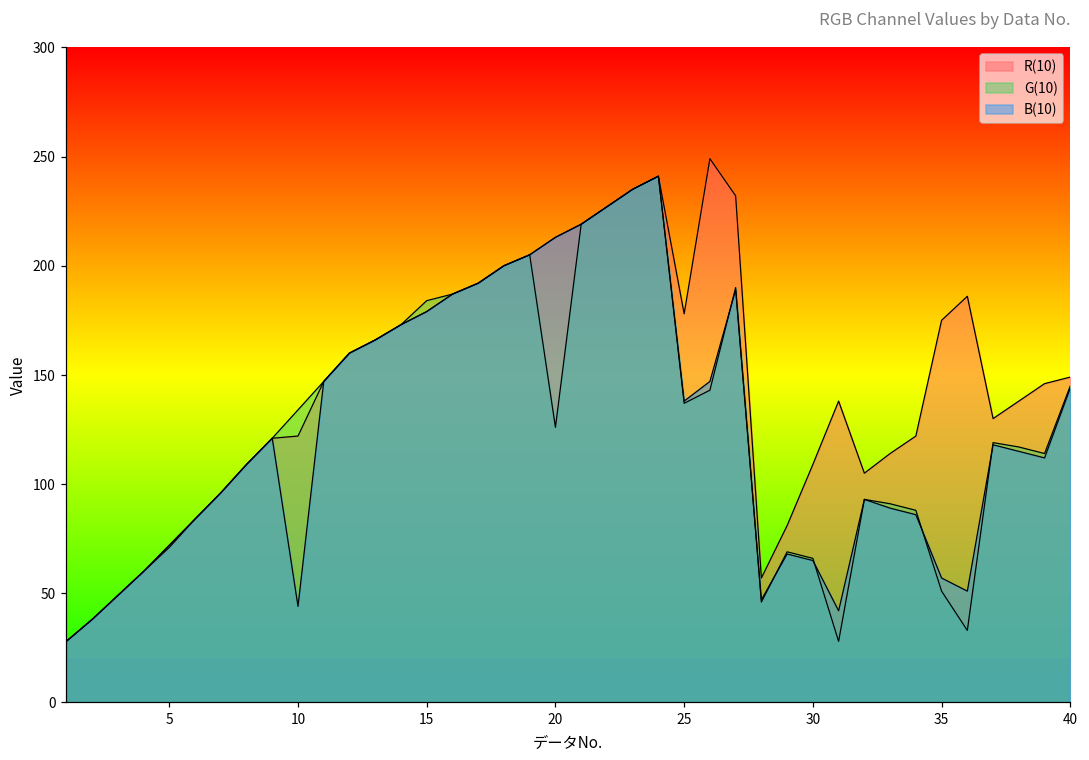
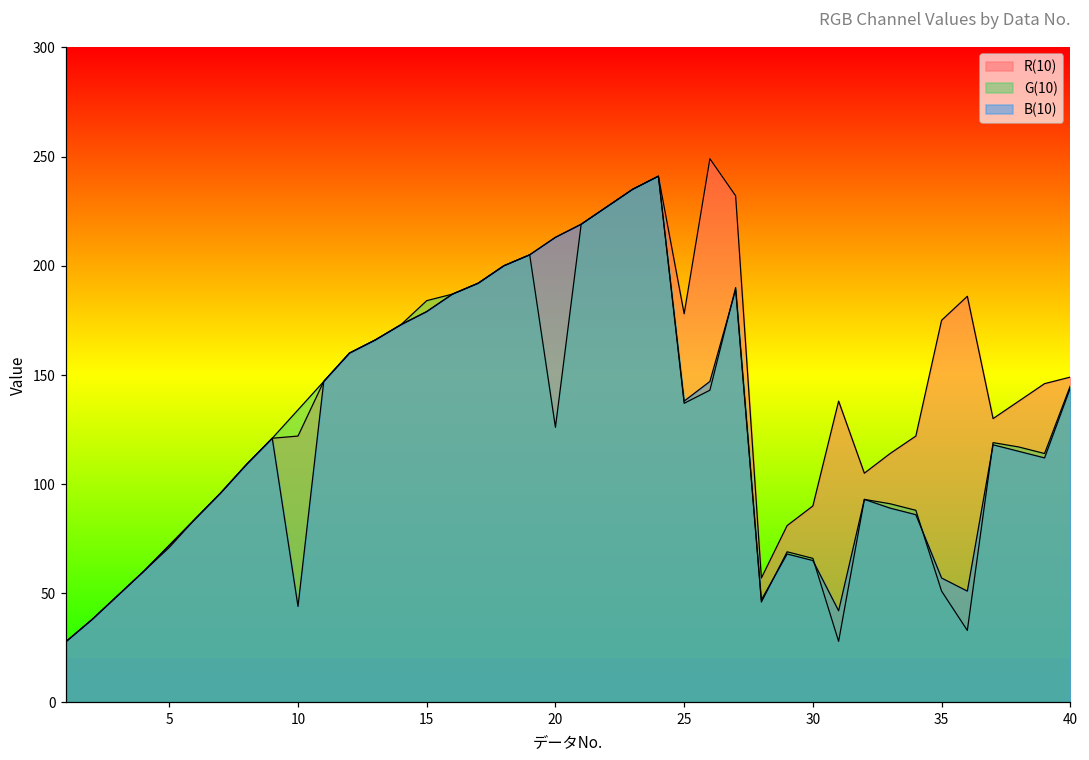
R(10), 30: 109 -> 90
